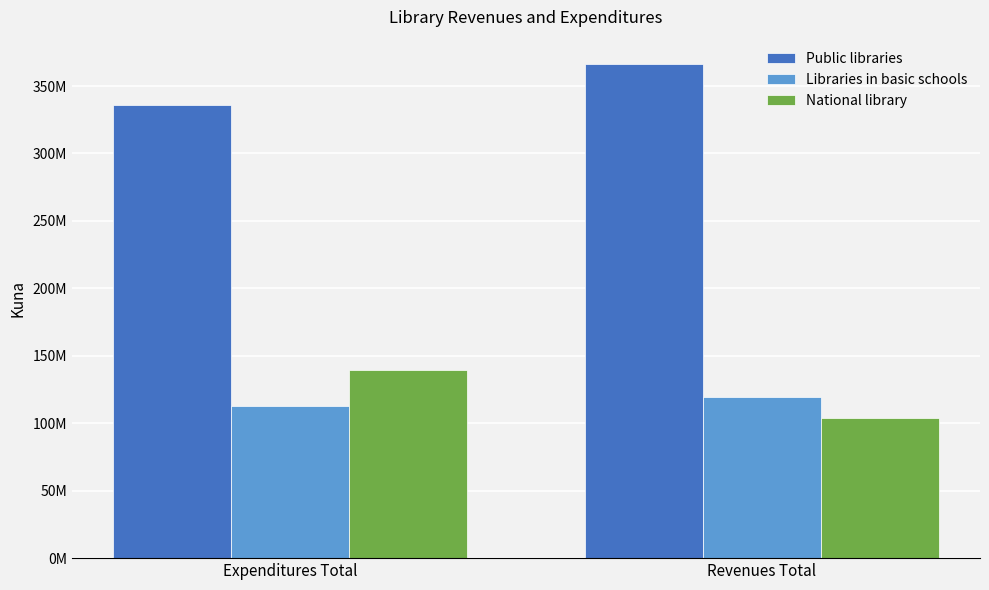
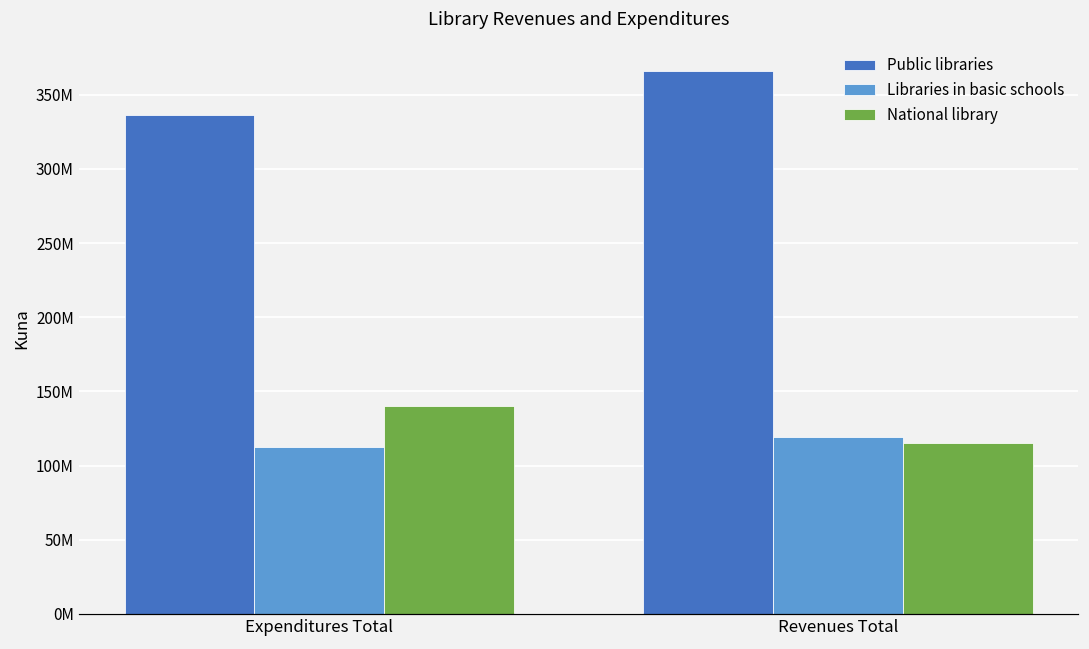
National library, Revenues Total: 104000000 -> 115000000
